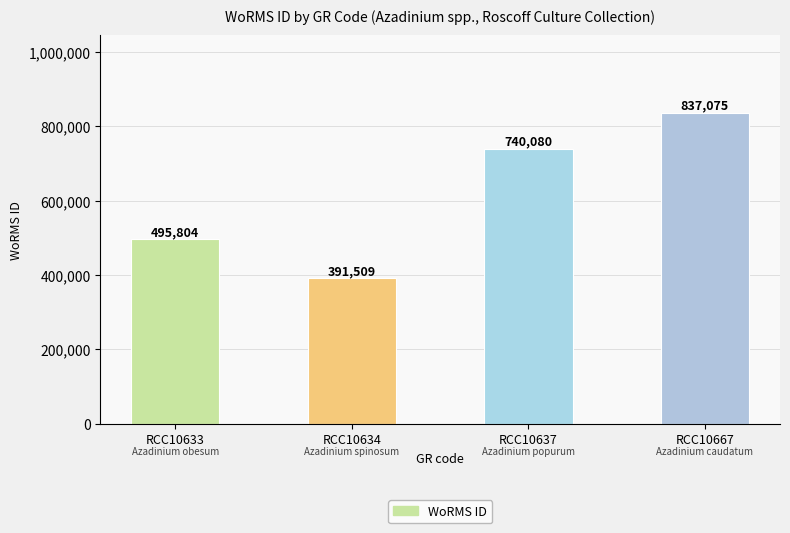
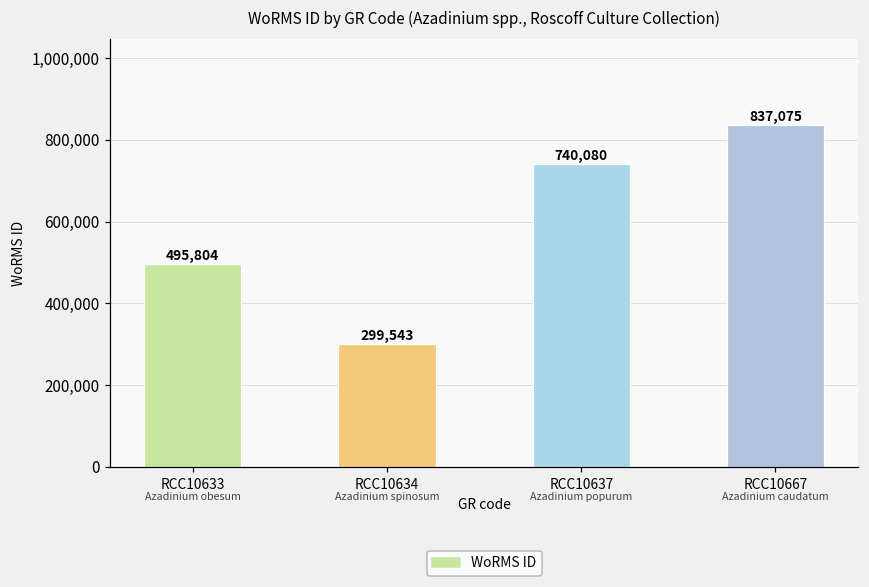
RCC10634: 391,509 -> 299,543
